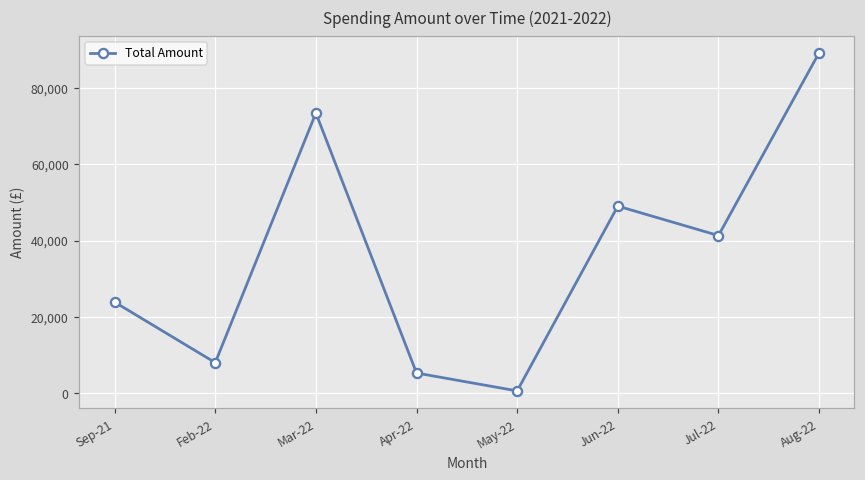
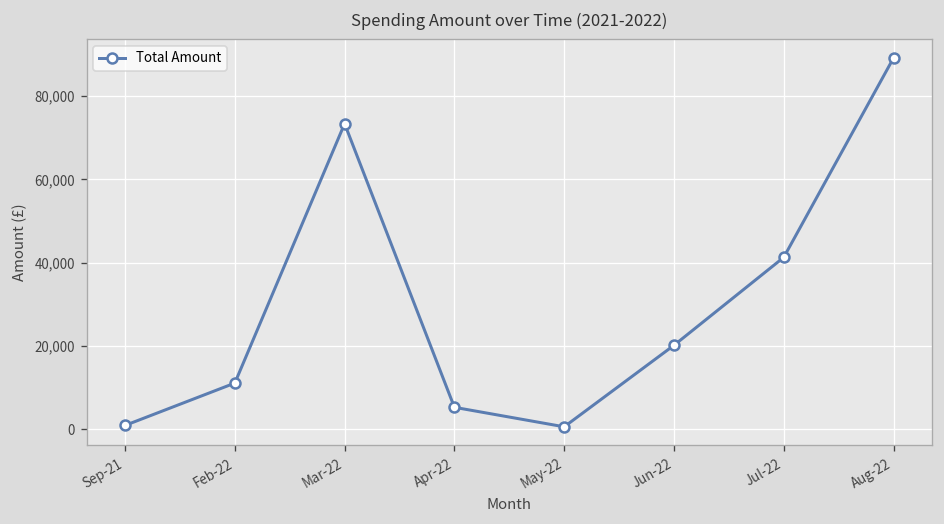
Sep-21: 24,000 -> 1,000
Feb-22: 8,000 -> 11,000
Jun-22: 49,000 -> 20,000
